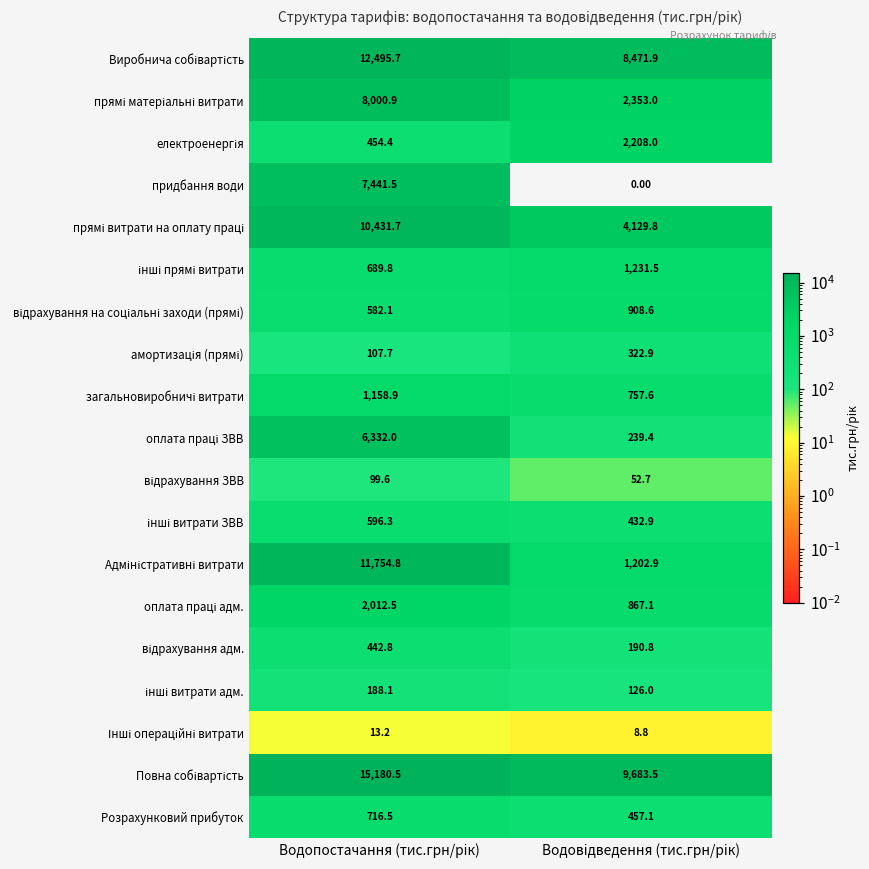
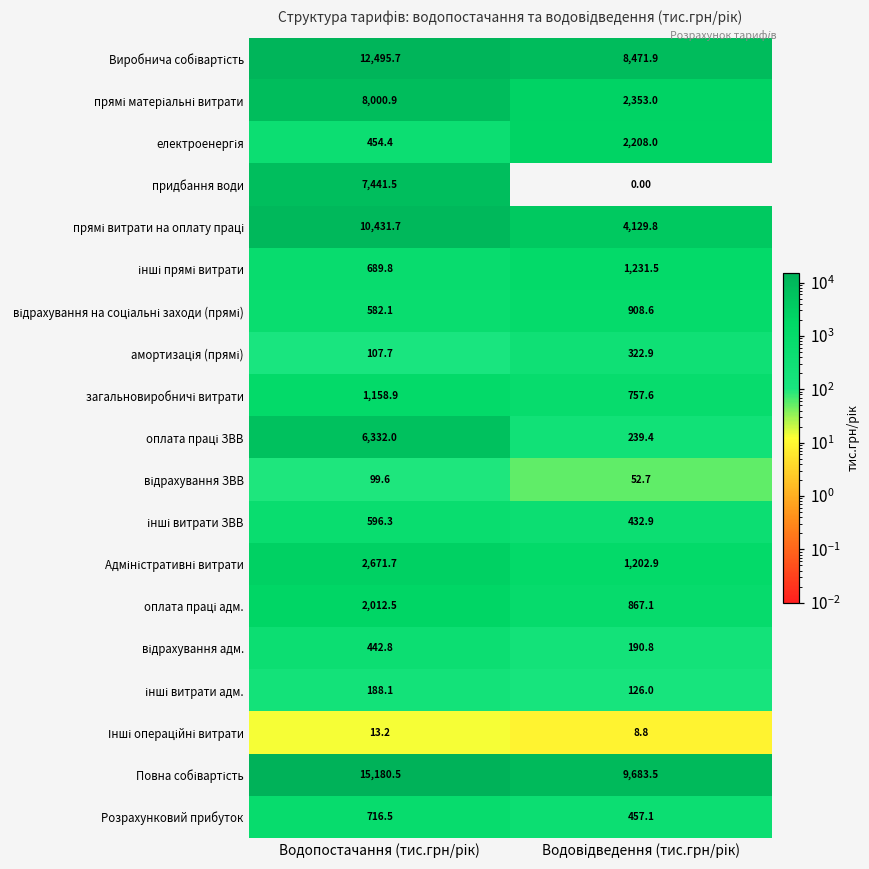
Адміністративні витрати, Водопостачання (тис.грн/рік): 11,754.8 -> 2,671.7
